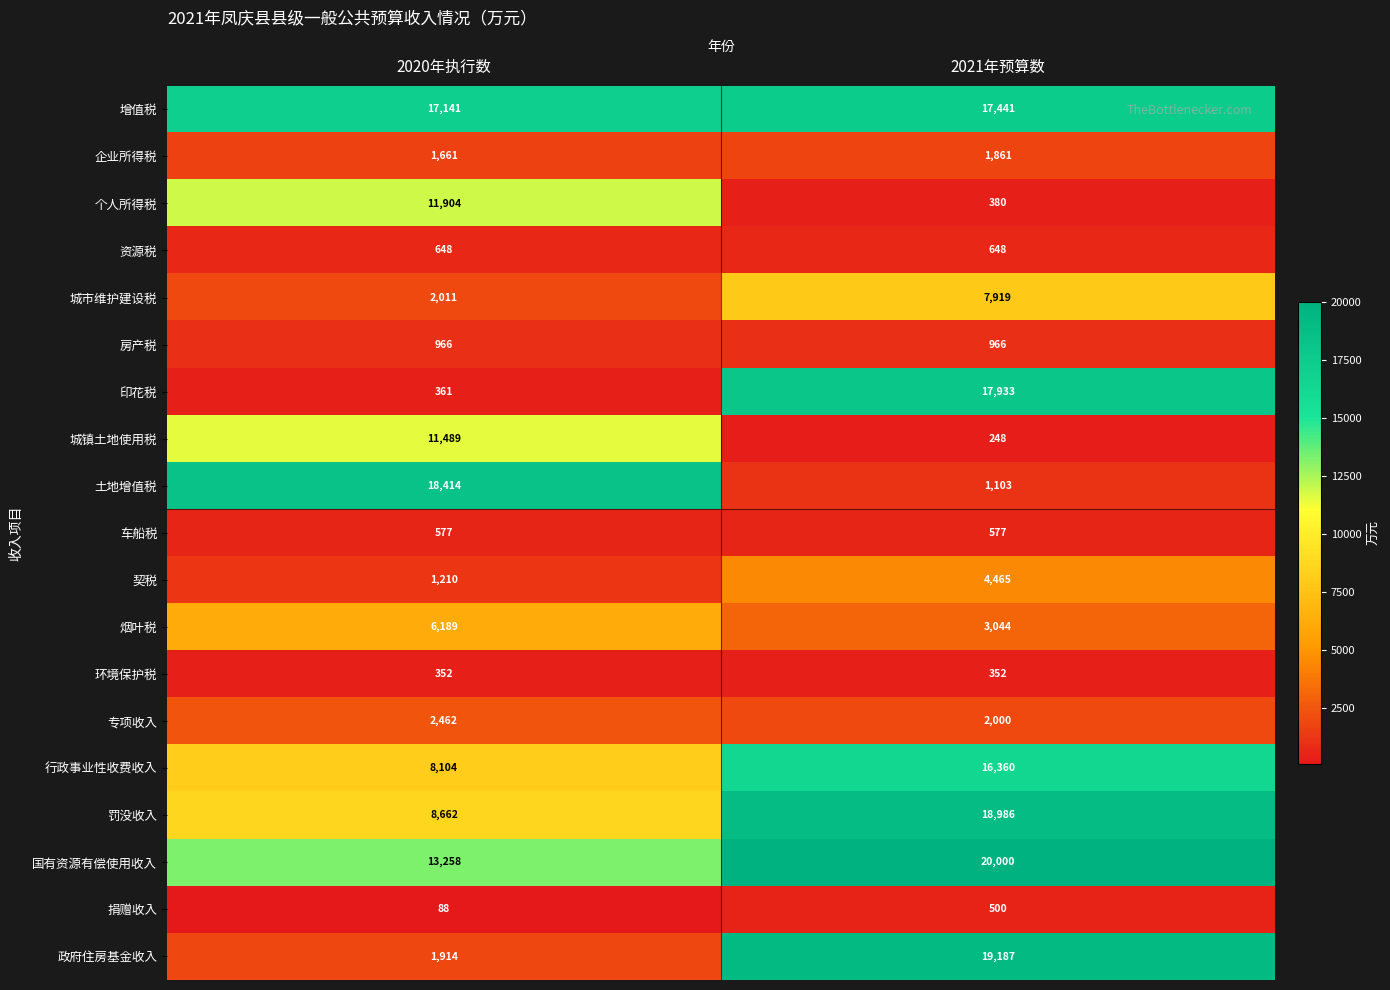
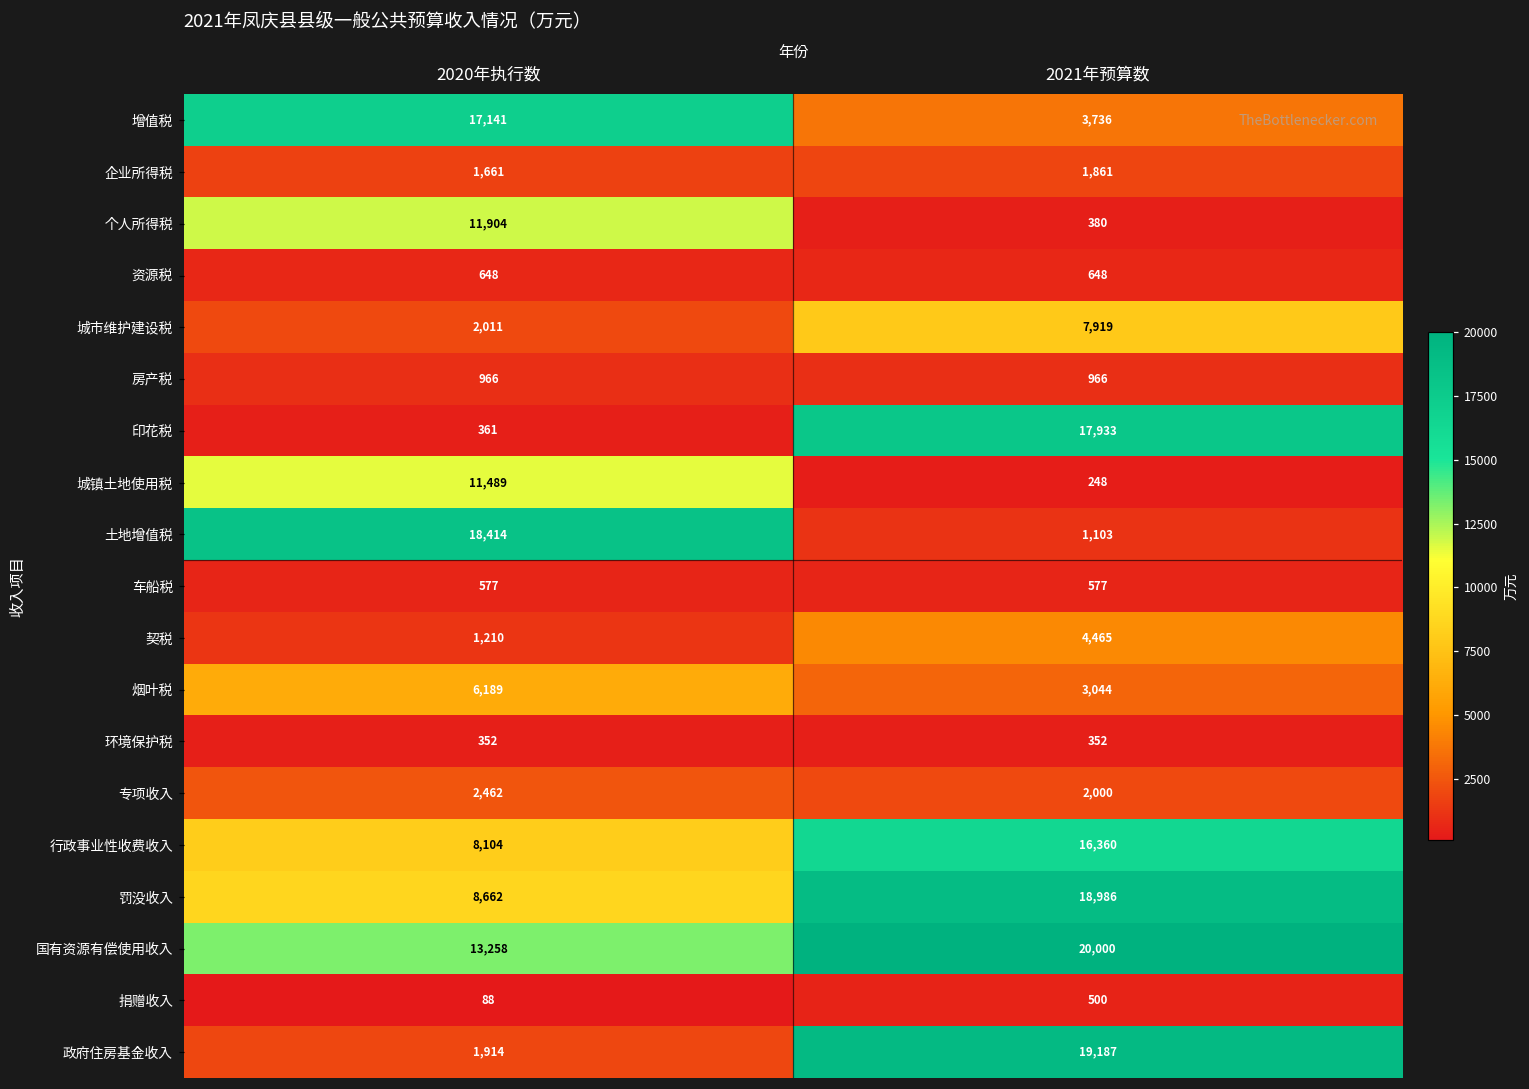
增值税, 2021年预算数: 17,441 -> 3,736
